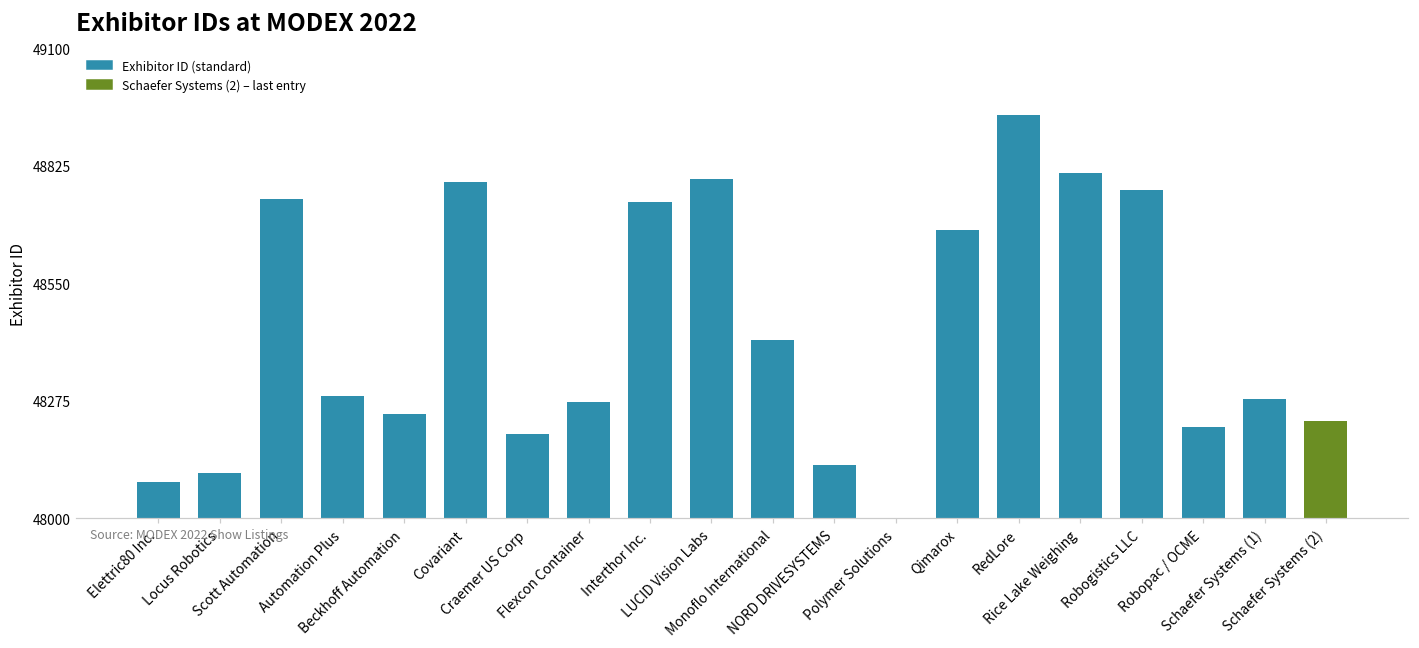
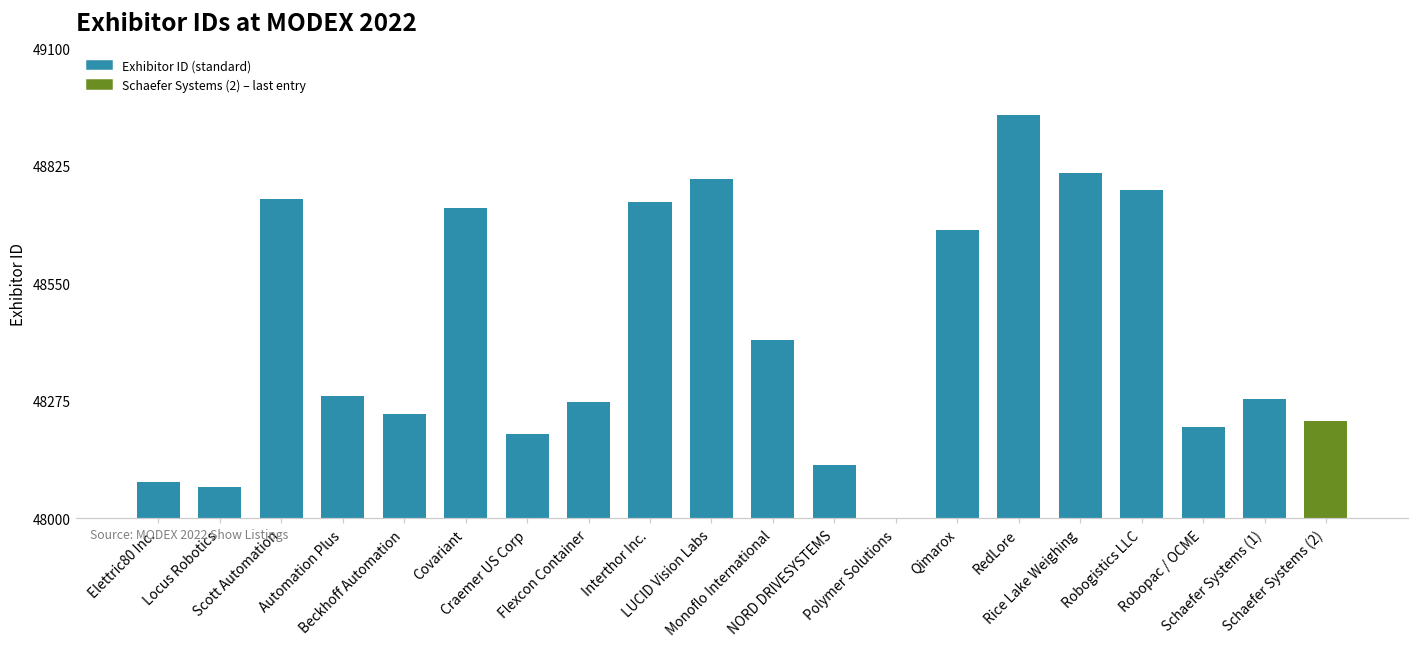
Locus Robotics: 48110 -> 48070
Covariant: 48790 -> 48730
